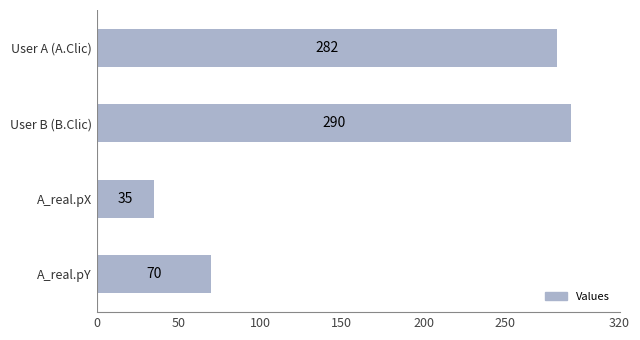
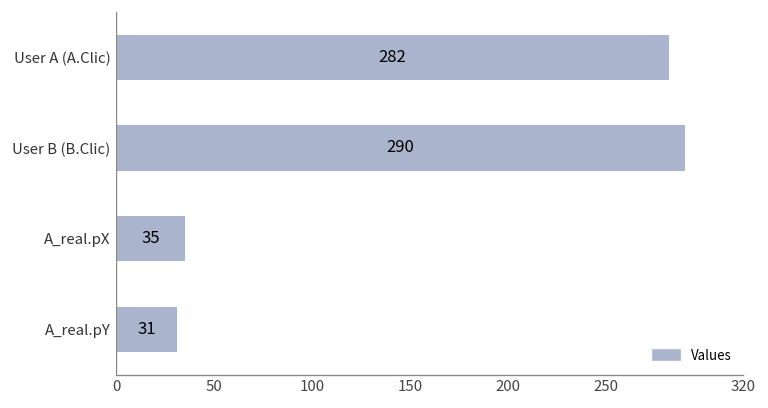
A_real.pY: 70 -> 31
